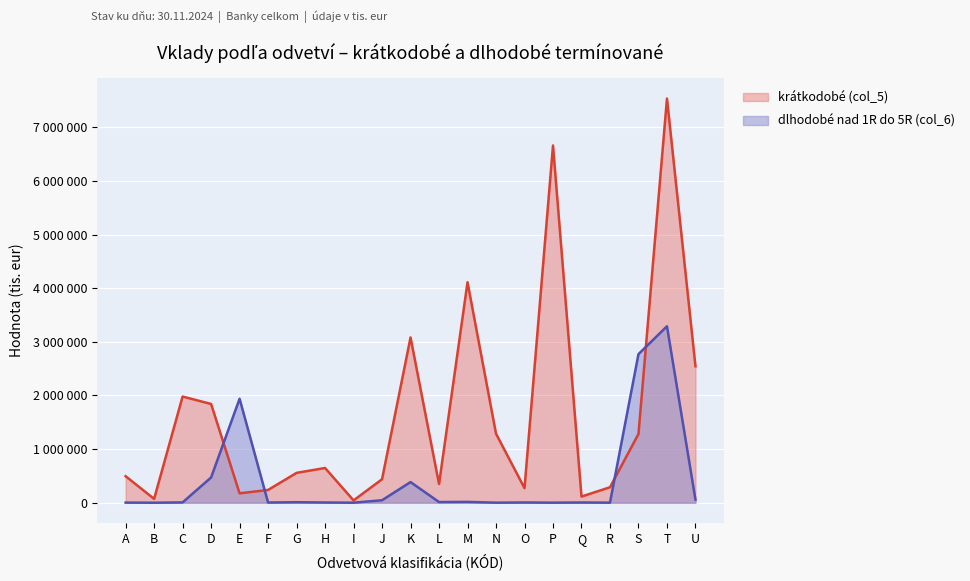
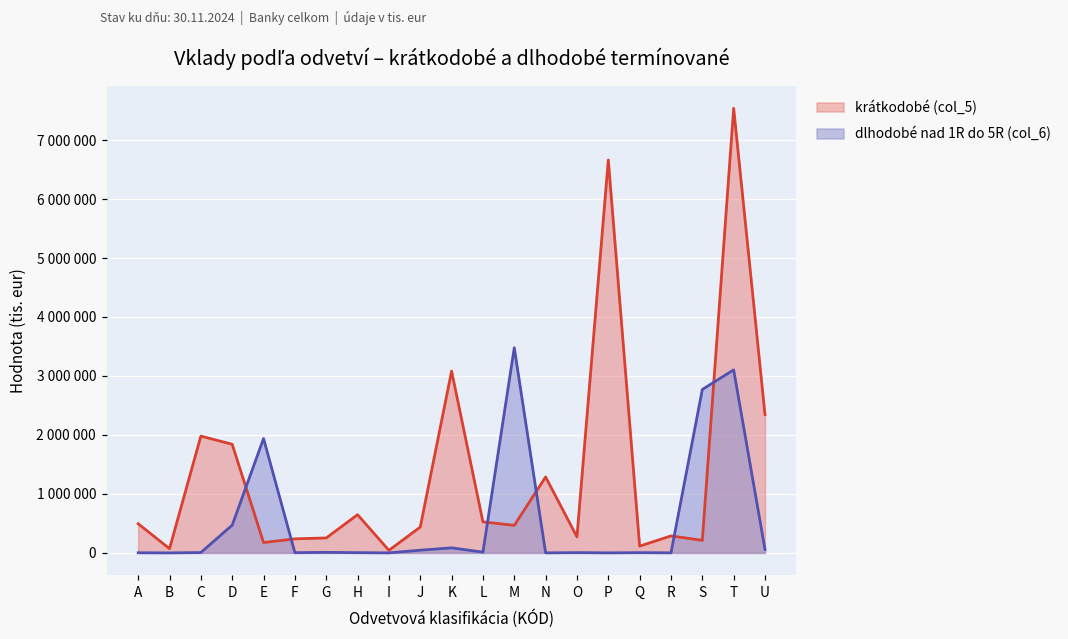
krátkodobé (col_5), G: 600000 -> 300000
dlhodobé nad 1R do 5R (col_6), K: 400000 -> 100000
krátkodobé (col_5), L: 300000 -> 500000
krátkodobé (col_5), M: 4100000 -> 500000
dlhodobé nad 1R do 5R (col_6), M: 0 -> 3500000
krátkodobé (col_5), S: 1300000 -> 200000
dlhodobé nad 1R do 5R (col_6), T: 3300000 -> 3100000
krátkodobé (col_5), U: 2500000 -> 2300000
